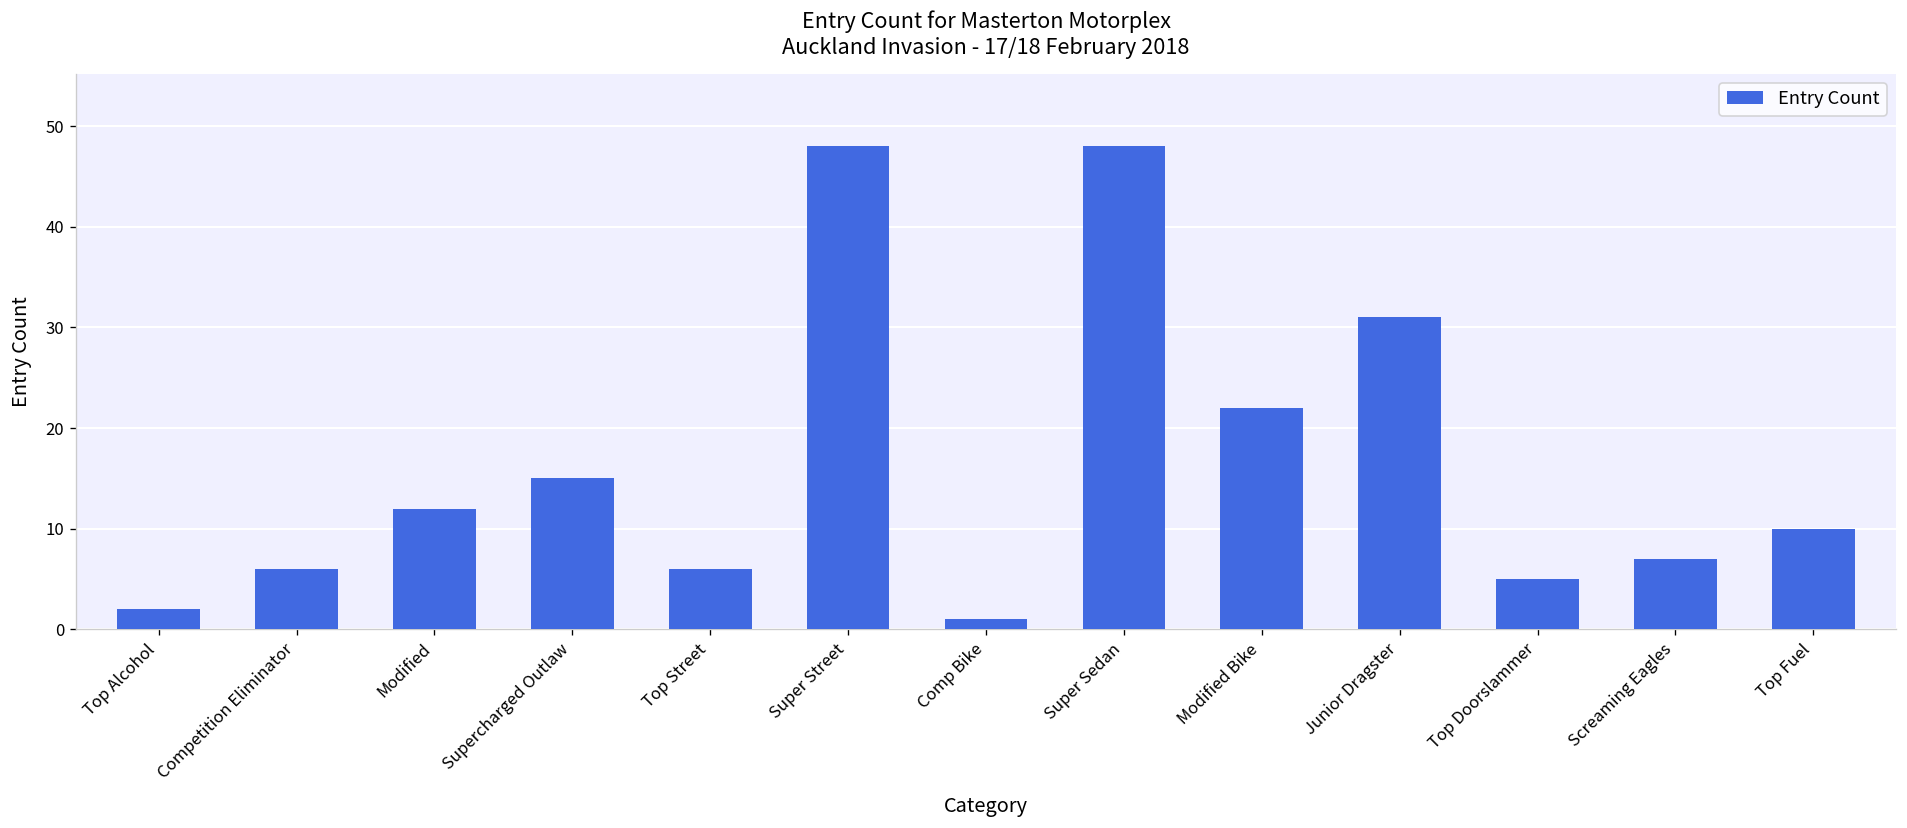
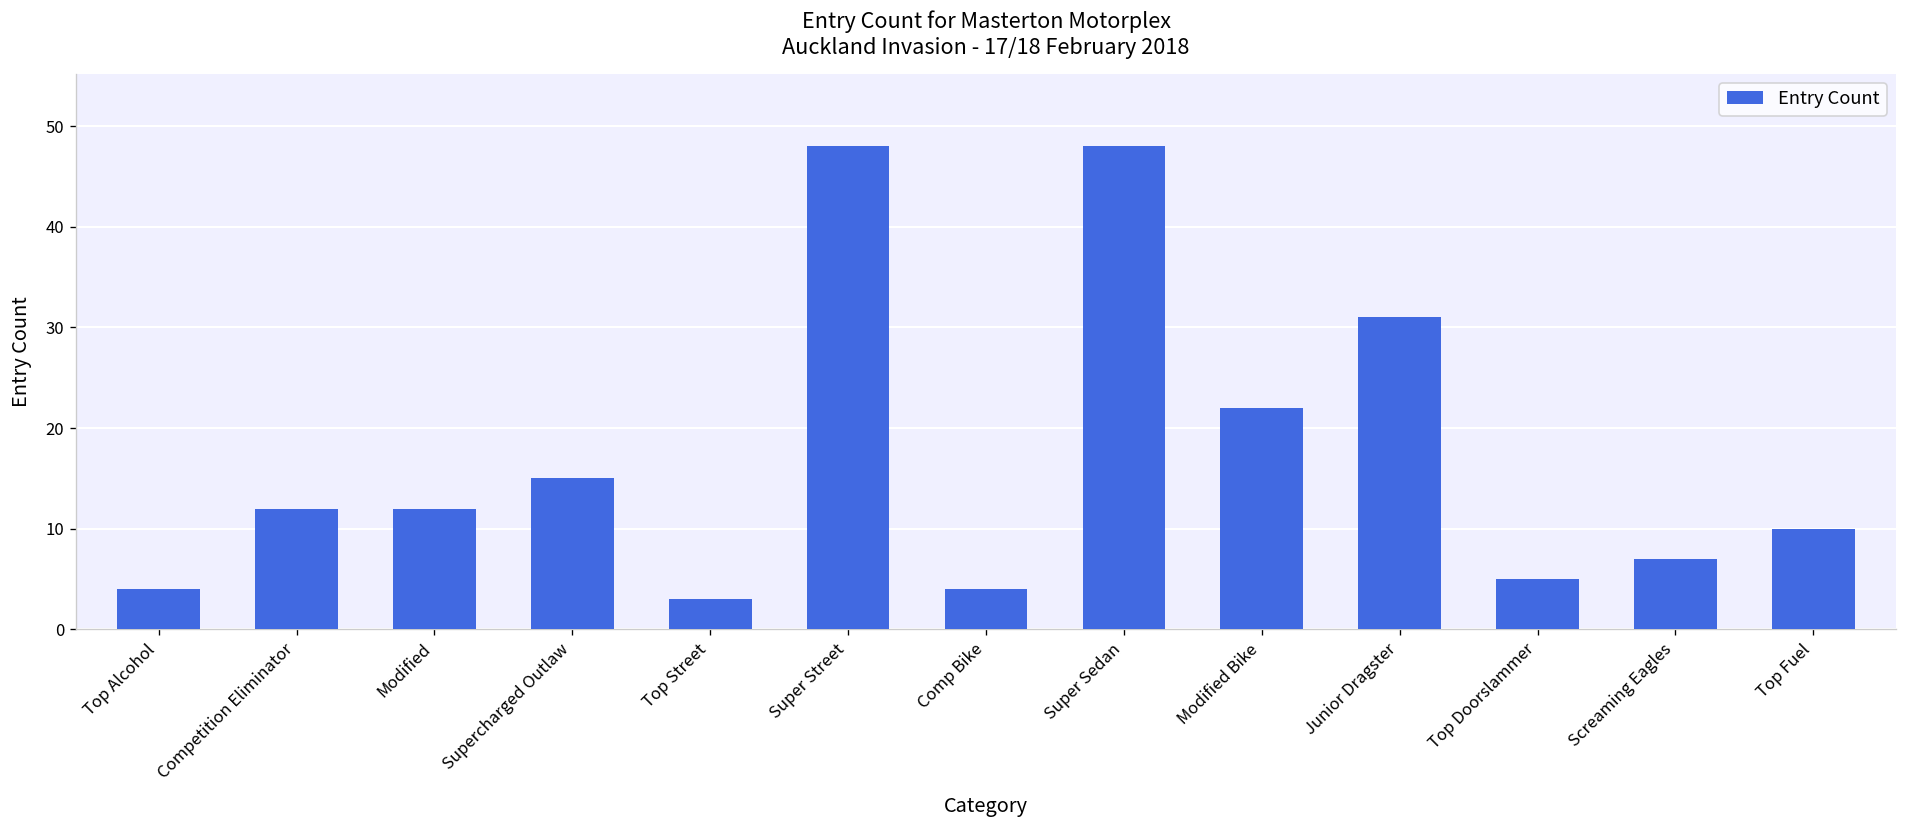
Top Alcohol: 2 -> 4
Competition Eliminator: 6 -> 12
Top Street: 6 -> 3
Comp Bike: 1 -> 4
